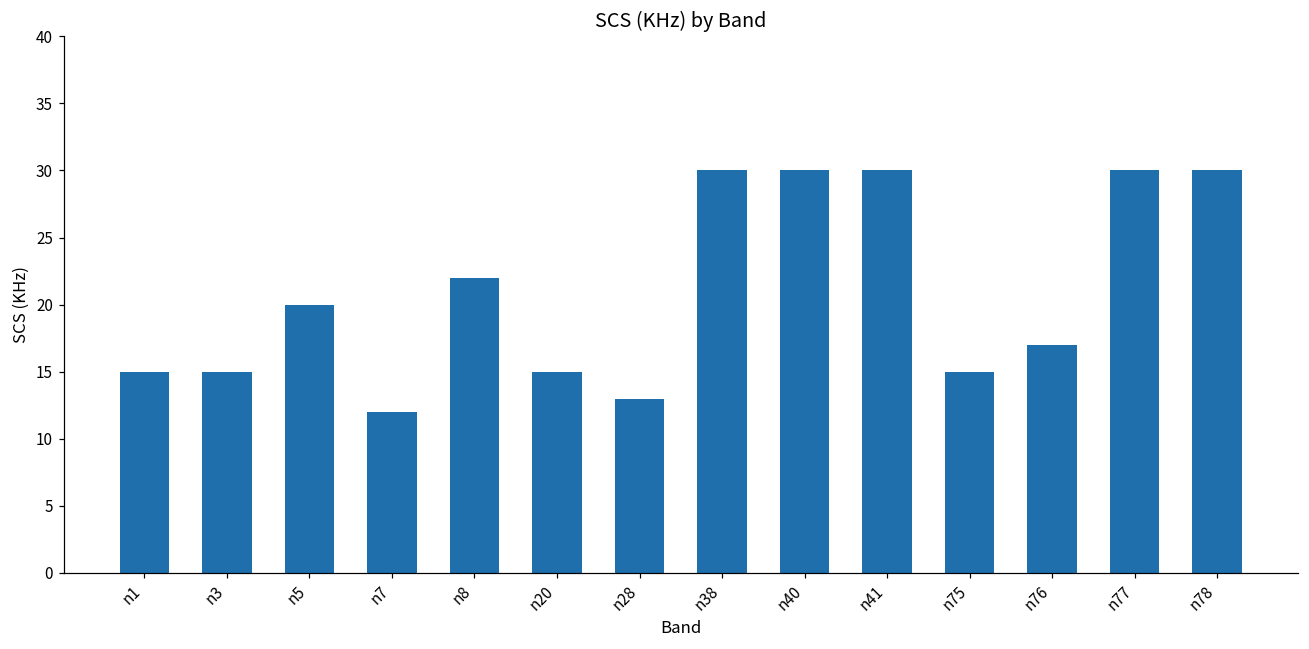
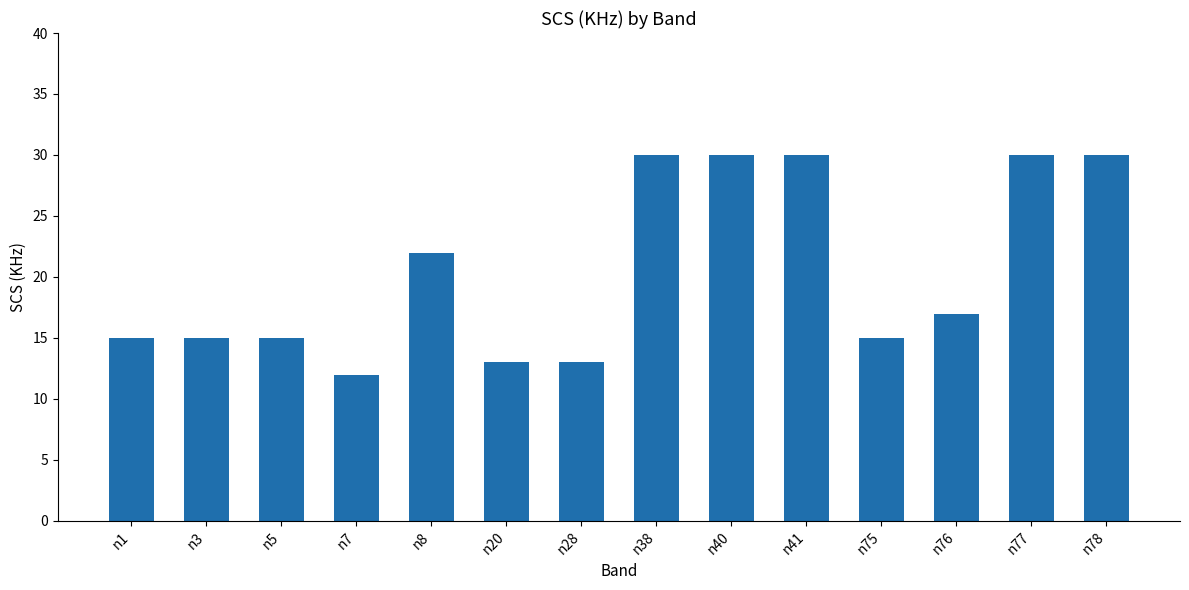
n5: 20 -> 15
n20: 15 -> 13
